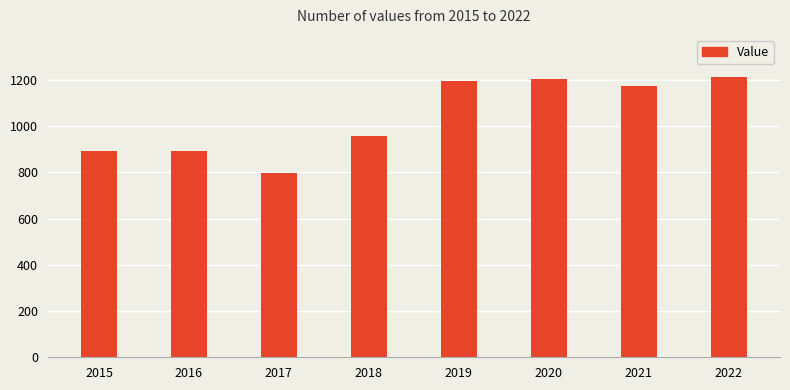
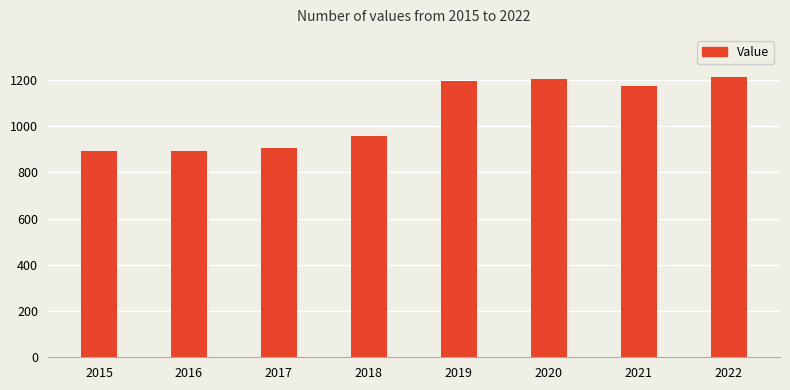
2017: 800 -> 910
